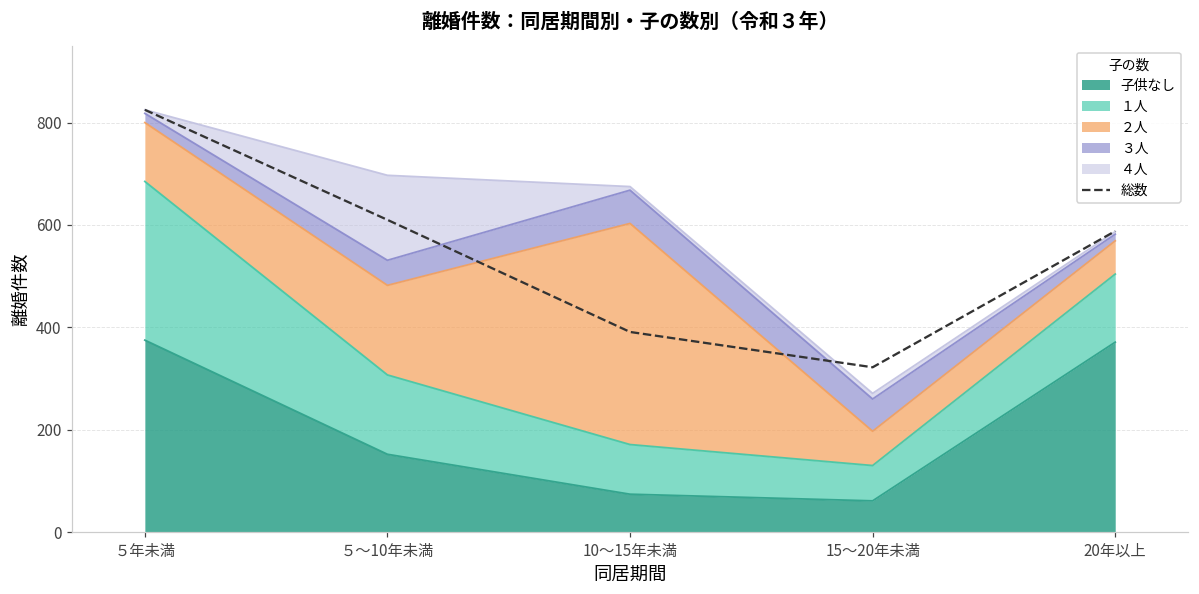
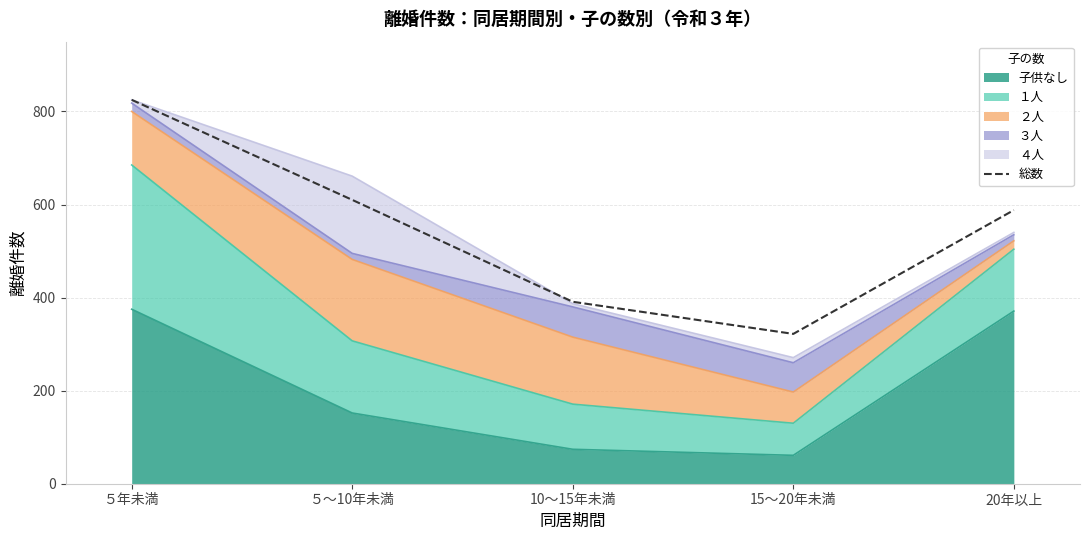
３人, ５～10年未満: 50 -> 10
２人, 10～15年未満: 430 -> 140
２人, 20年以上: 70 -> 20
